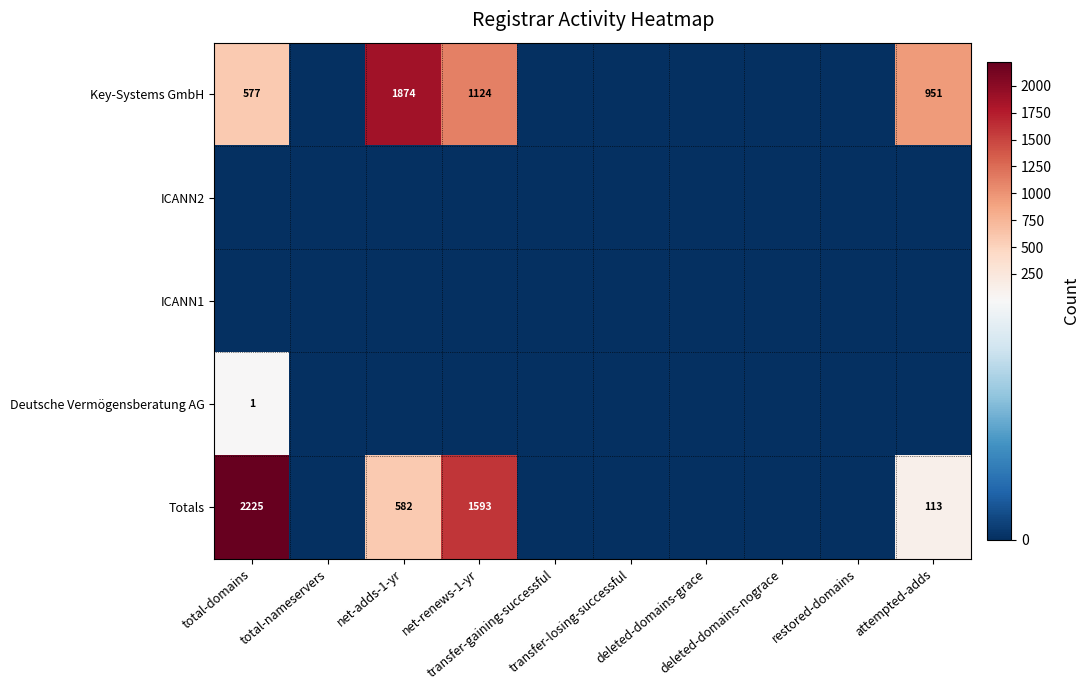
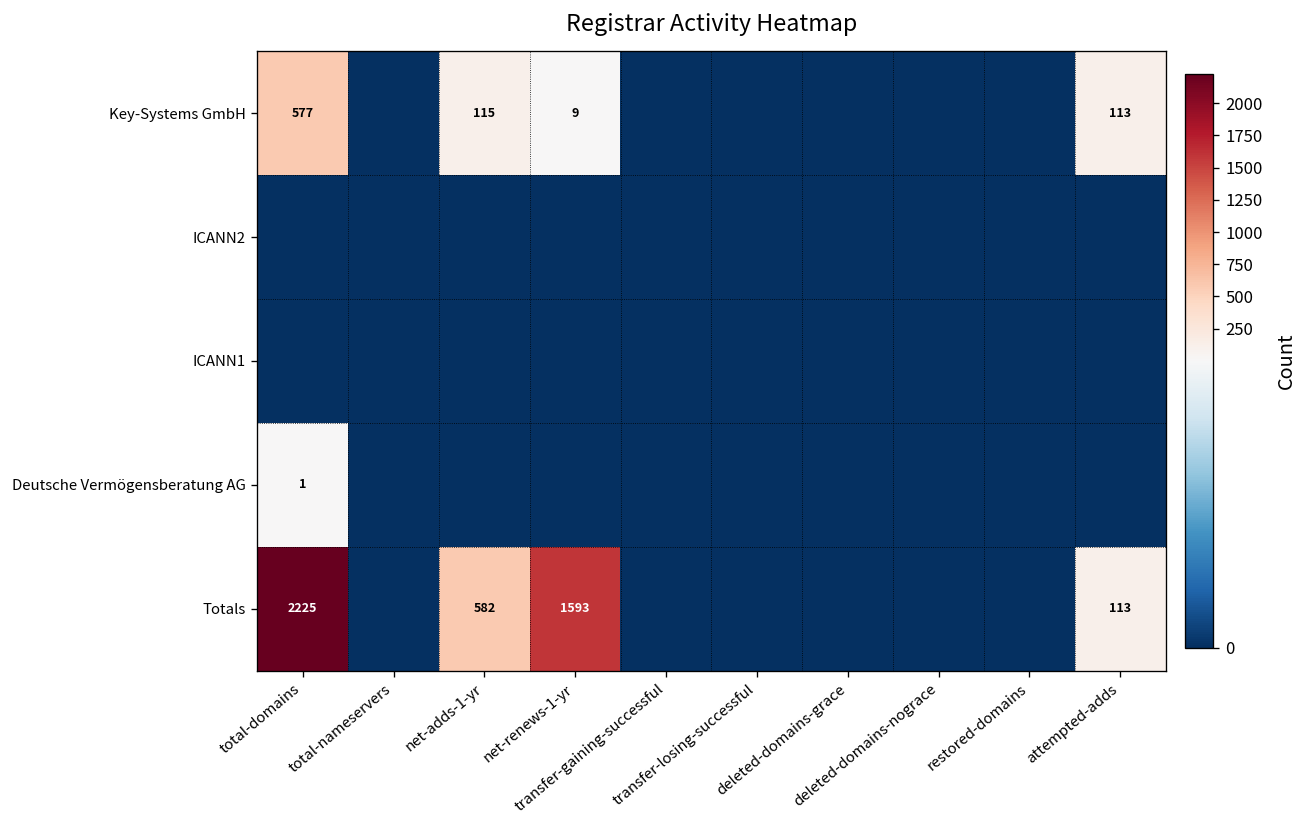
Key-Systems GmbH, net-adds-1-yr: 1874 -> 115
Key-Systems GmbH, net-renews-1-yr: 1124 -> 9
Key-Systems GmbH, attempted-adds: 951 -> 113
